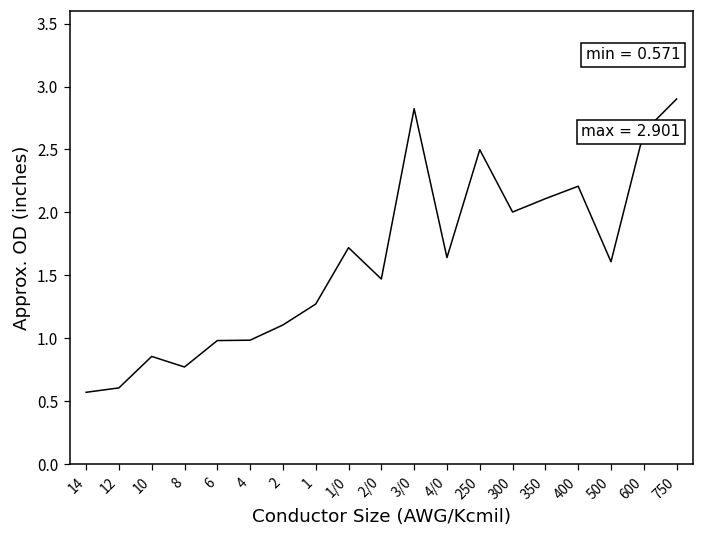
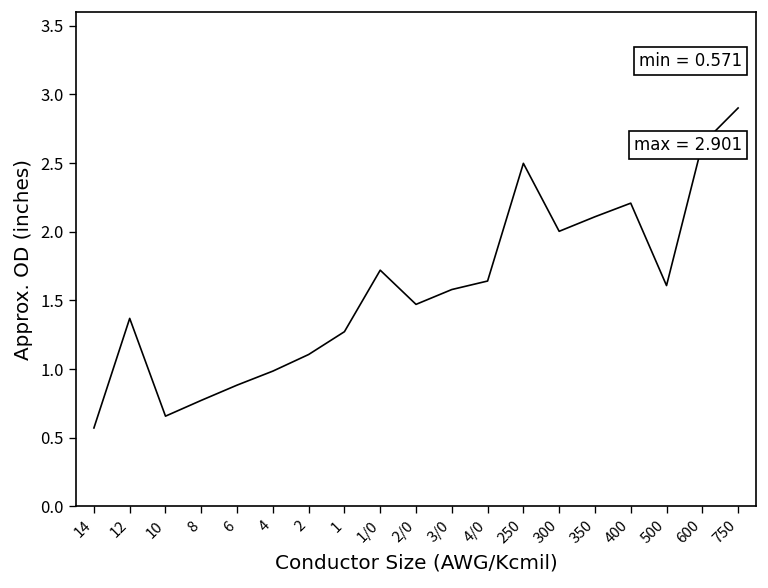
12: 0.61 -> 1.37
10: 0.86 -> 0.66
6: 0.98 -> 0.88
3/0: 2.82 -> 1.58
